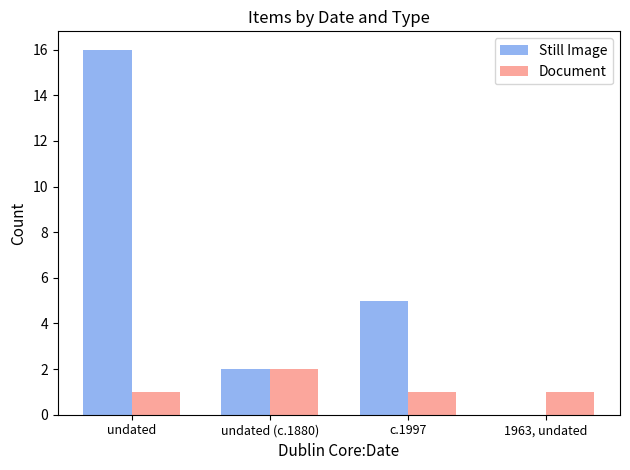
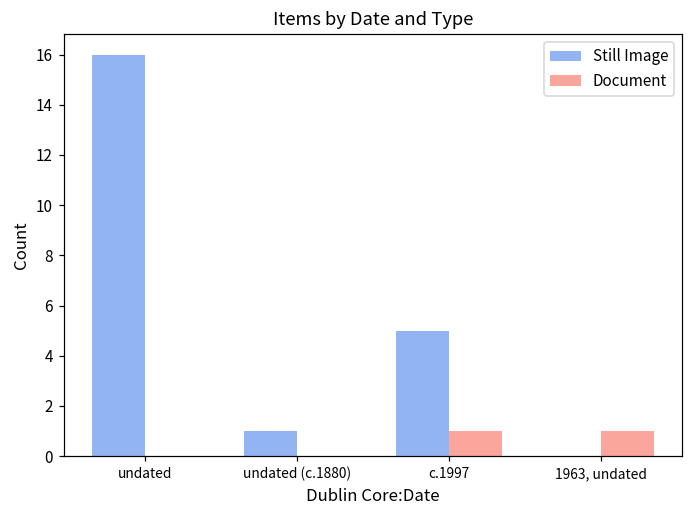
Document, undated: 1 -> 0
Still Image, undated (c.1880): 2 -> 1
Document, undated (c.1880): 2 -> 0
